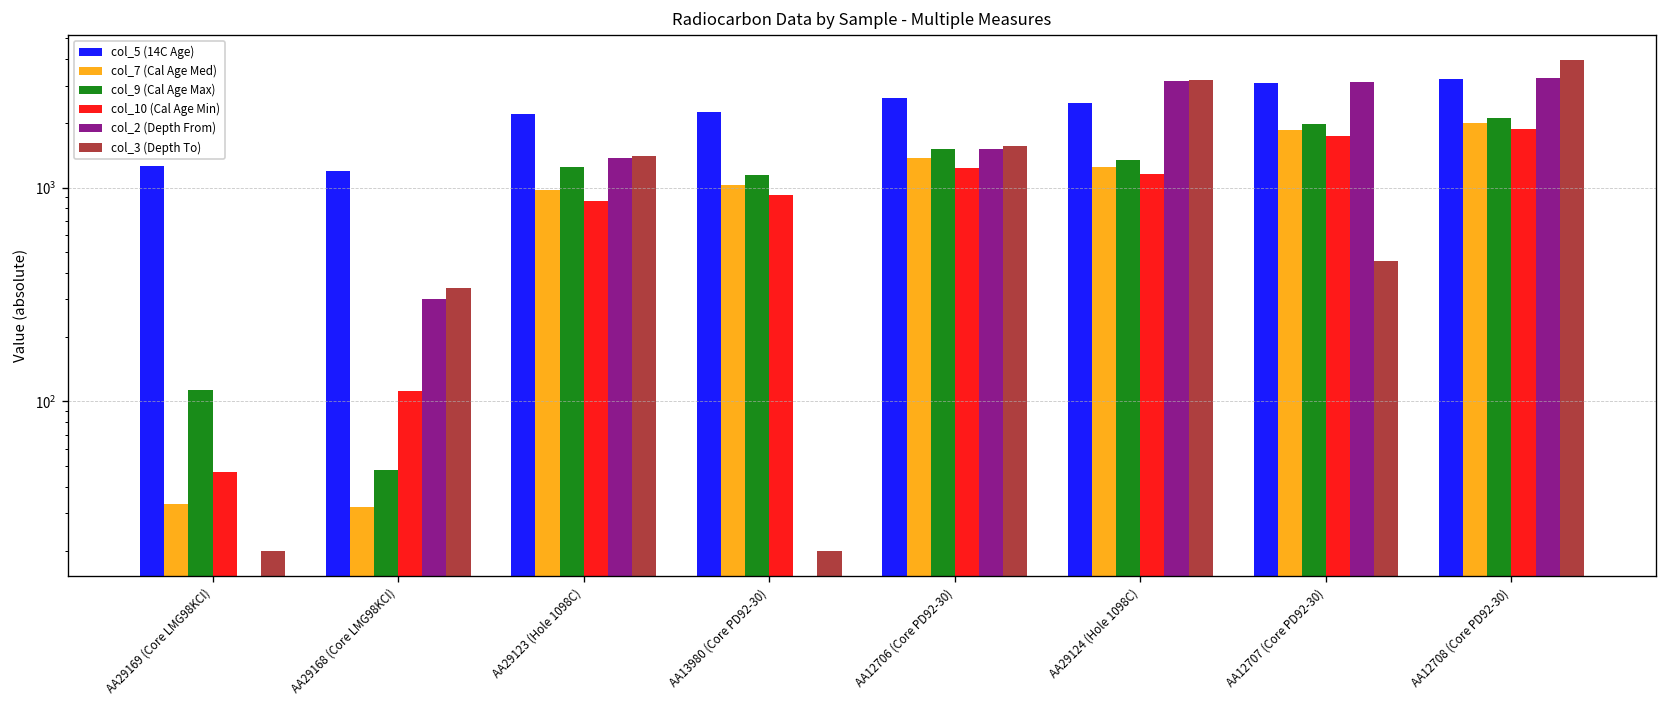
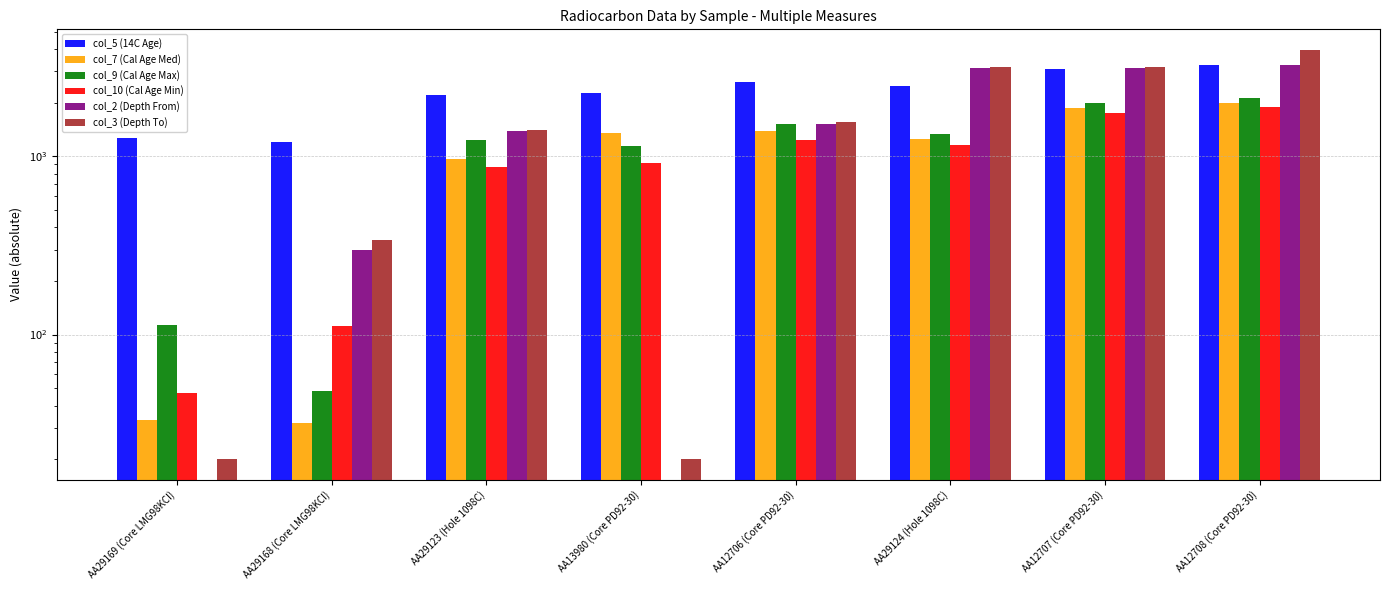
col_7 (Cal Age Med), AA13980 (Core PD92-30): 1000 -> 1300
col_3 (Depth To), AA12707 (Core PD92-30): 450 -> 3200
